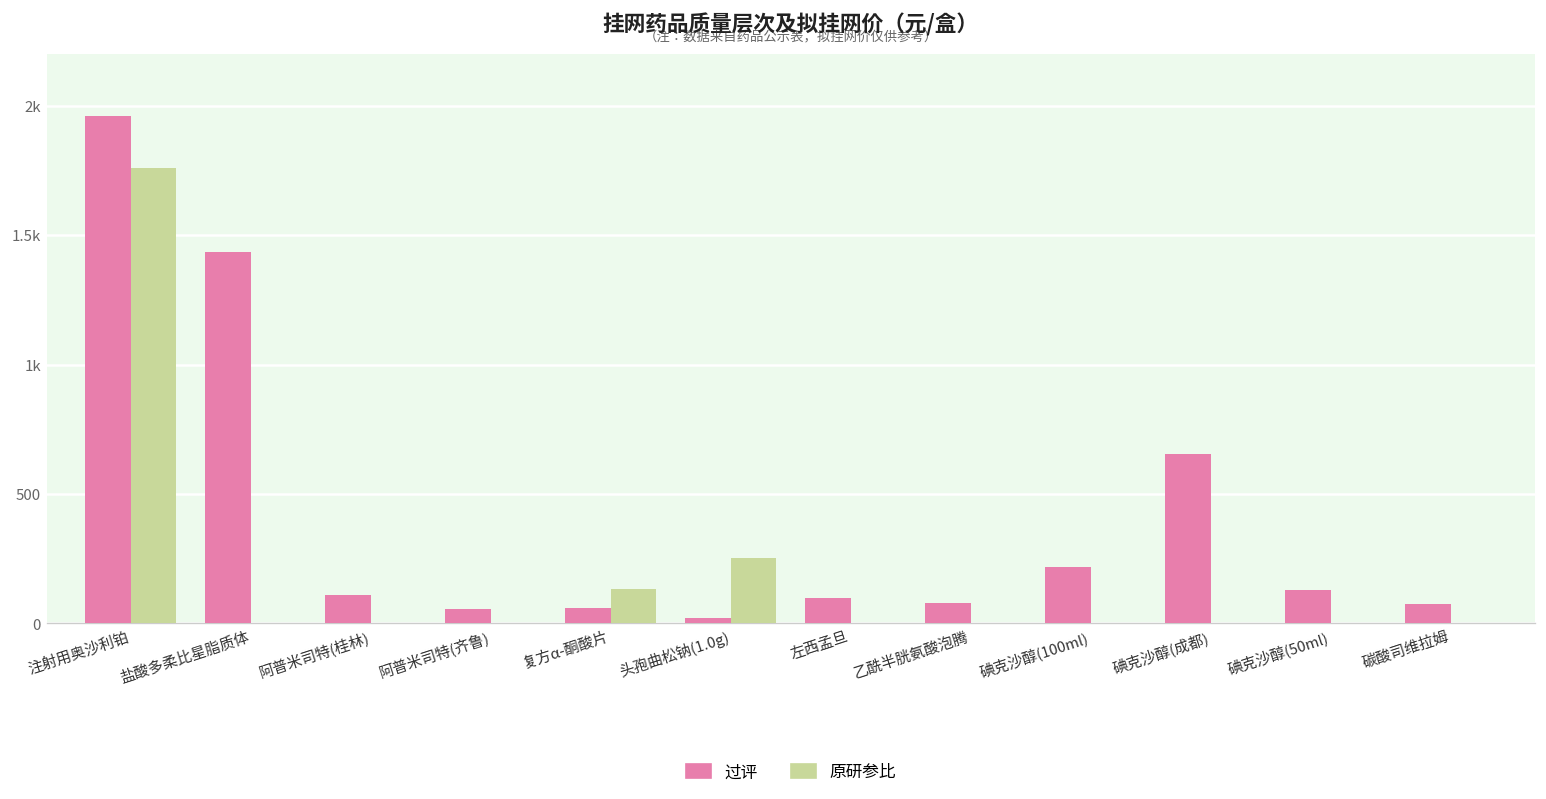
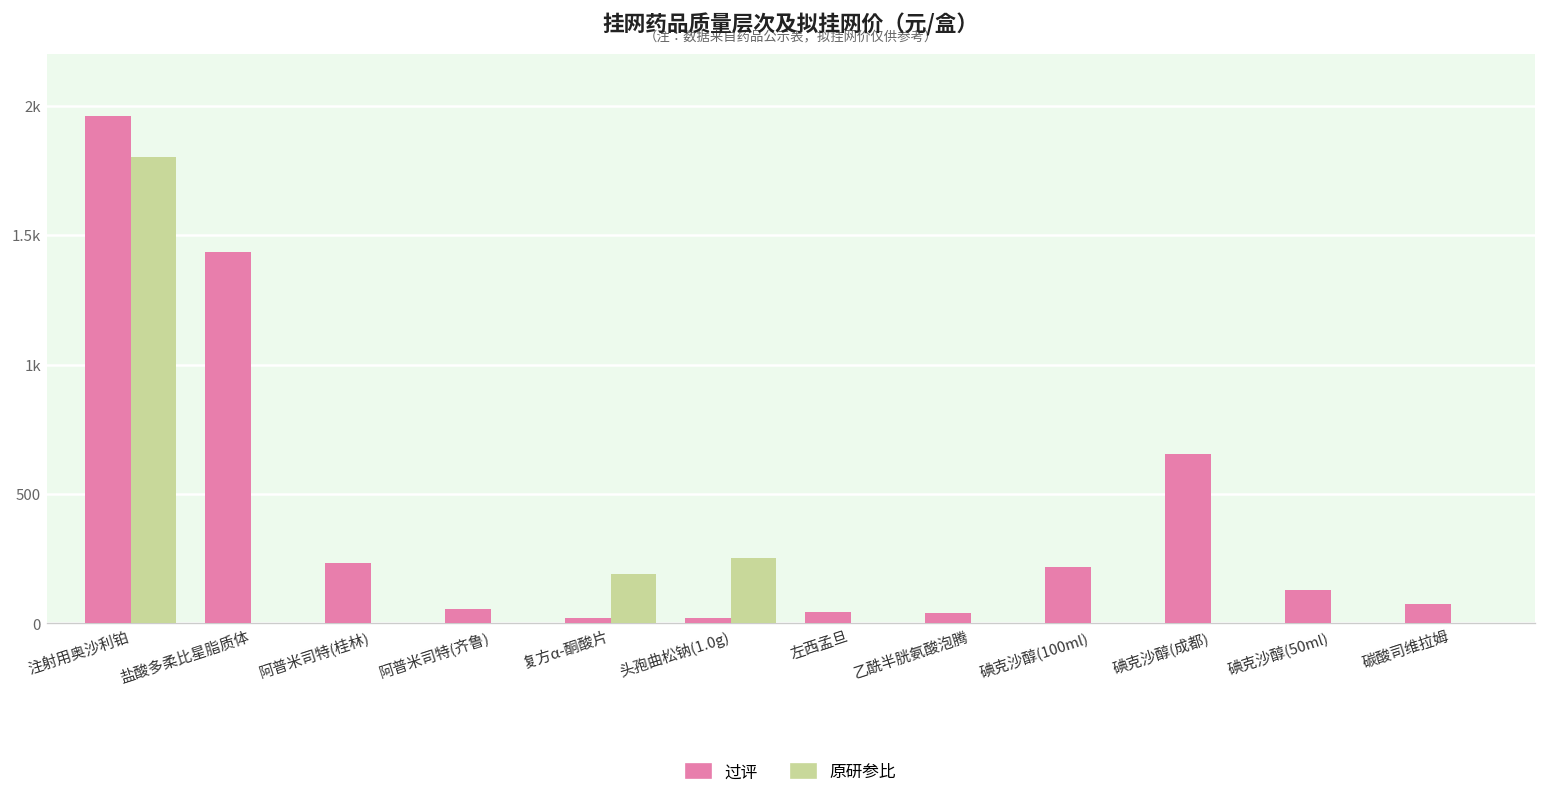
原研参比, 注射用奥沙利铂: 1760 -> 1800
过评, 阿普米司特(桂林): 110 -> 230
过评, 复方α-酮酸片: 60 -> 20
原研参比, 复方α-酮酸片: 130 -> 190
过评, 左西孟旦: 100 -> 40
过评, 乙酰半胱氨酸泡腾: 80 -> 40
